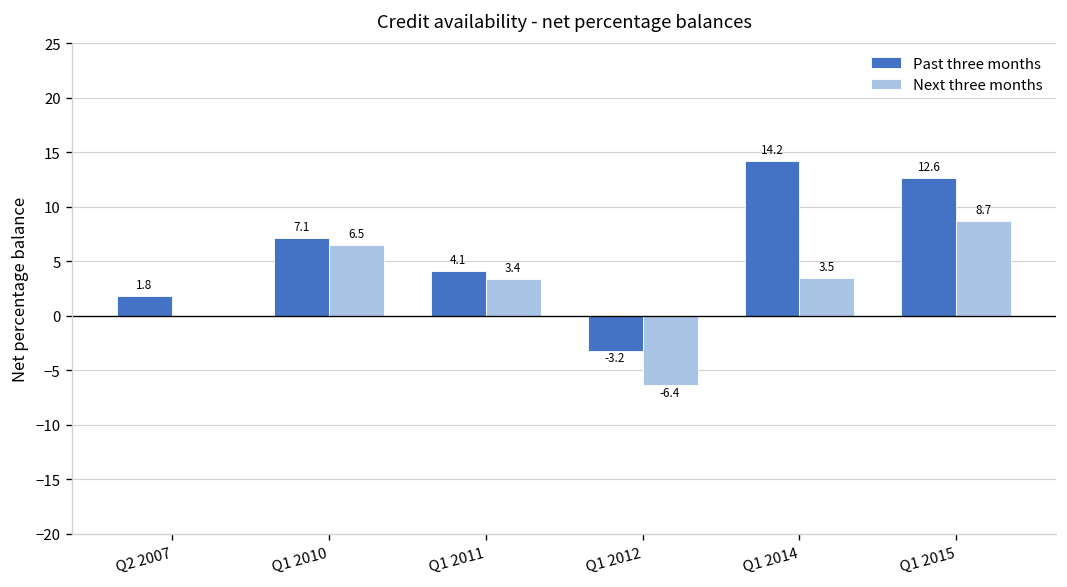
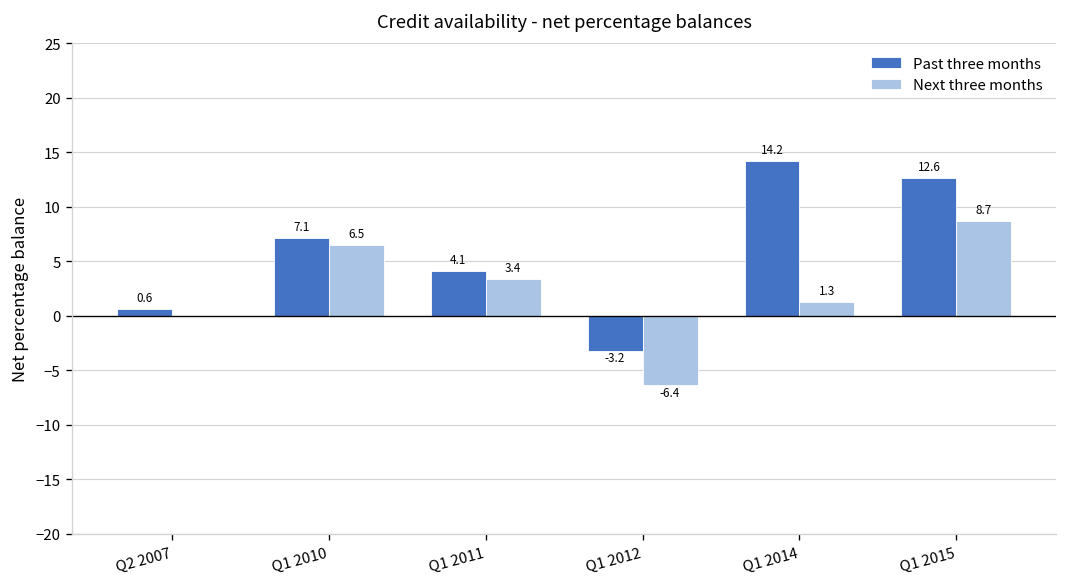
Past three months, Q2 2007: 1.8 -> 0.6
Next three months, Q1 2014: 3.5 -> 1.3
